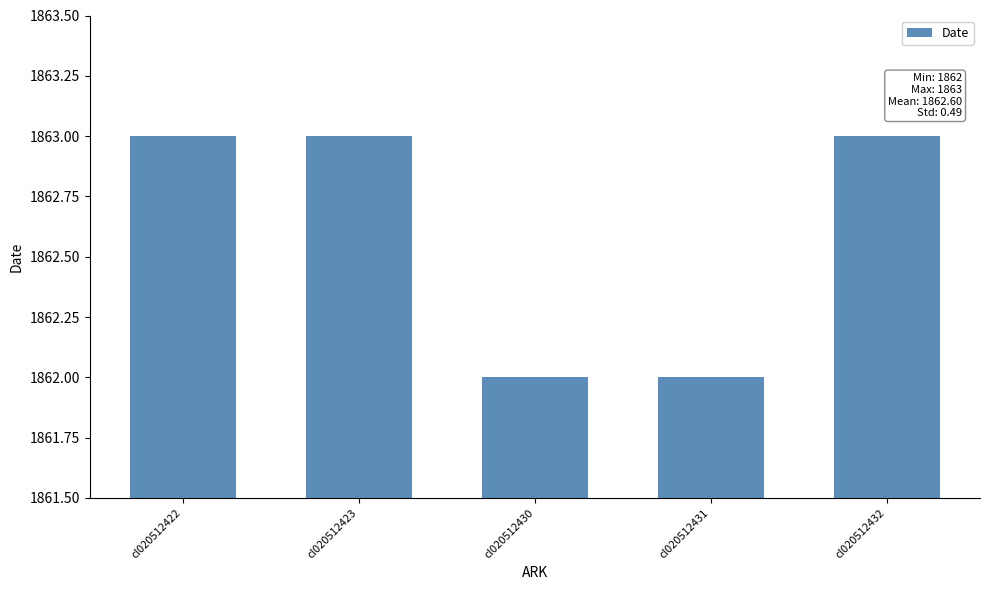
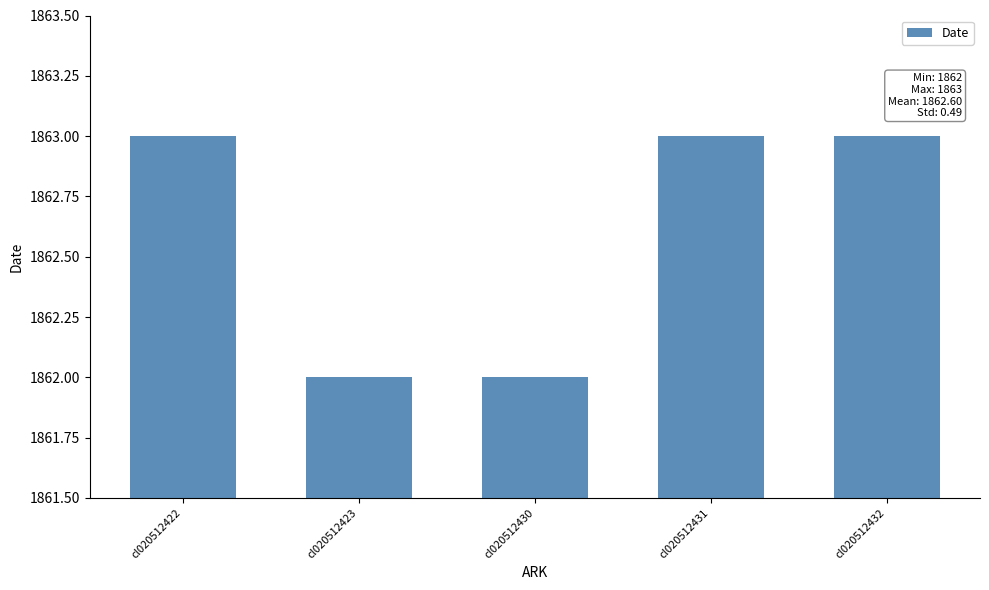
cl020512423: 1863 -> 1862
cl020512431: 1862 -> 1863
